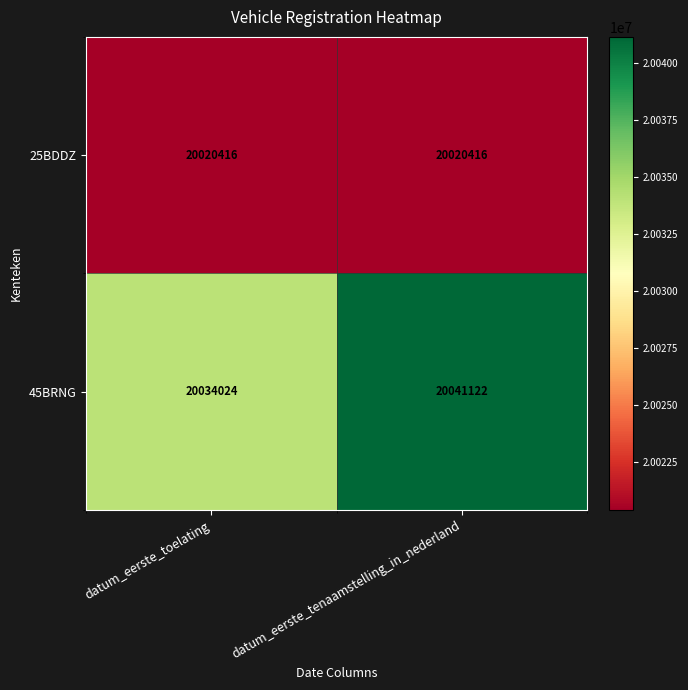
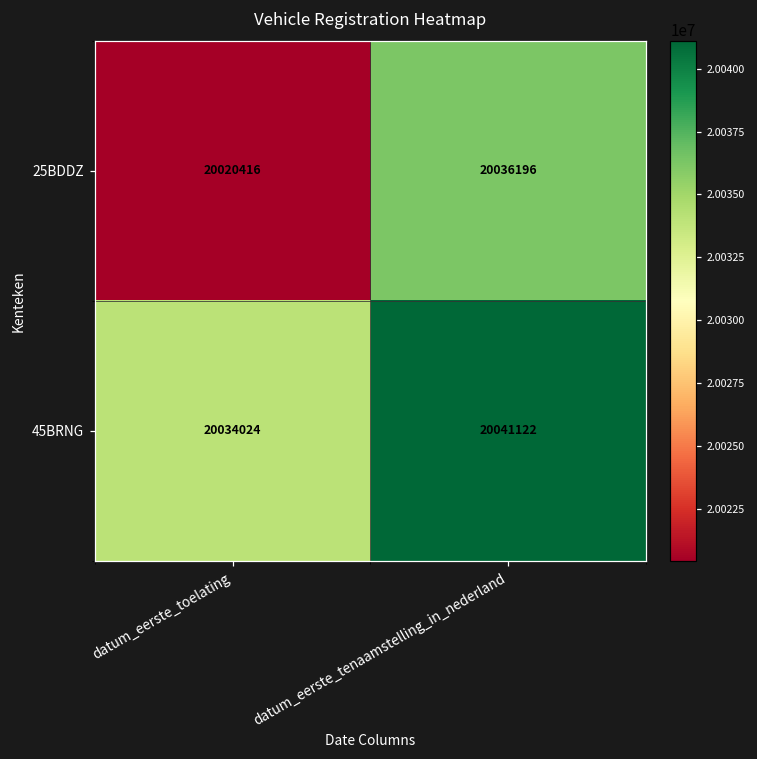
25BDDZ, datum_eerste_tenaamstelling_in_nederland: 20020416 -> 20036196
